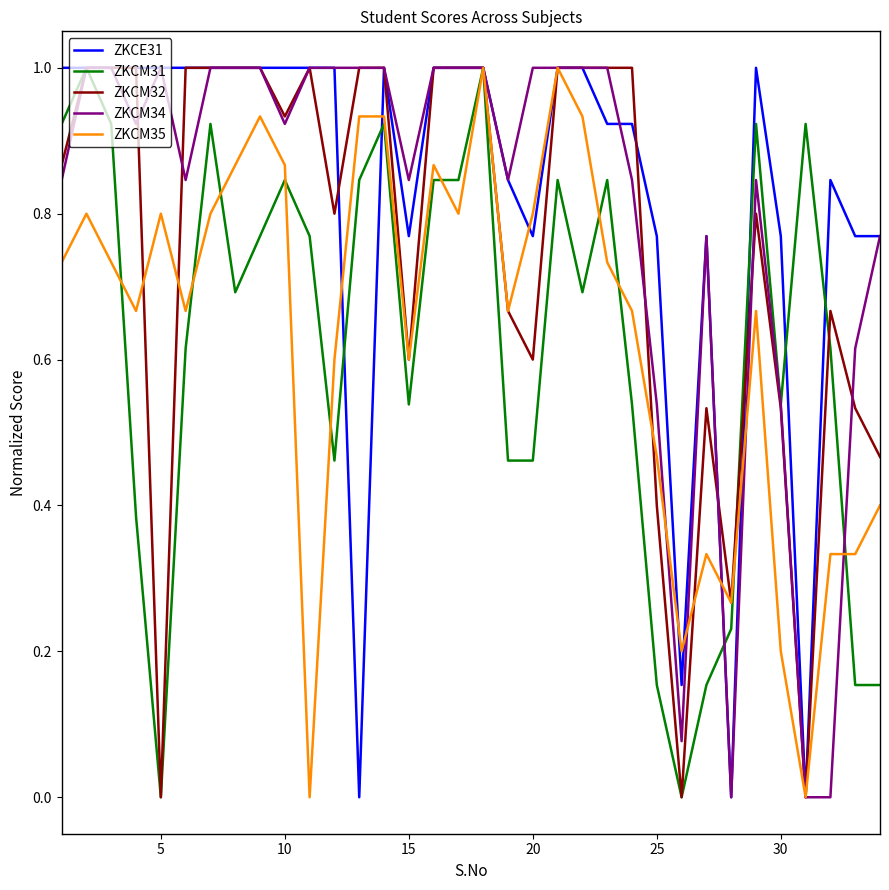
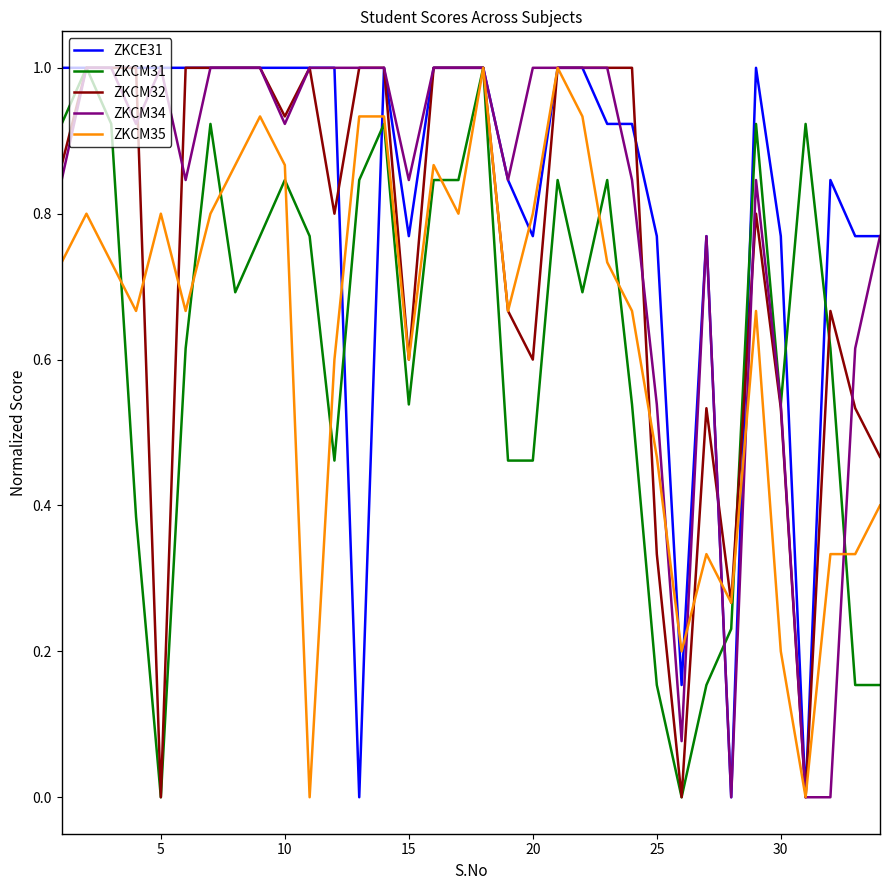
ZKCM32, 25: 0.40 -> 0.33
